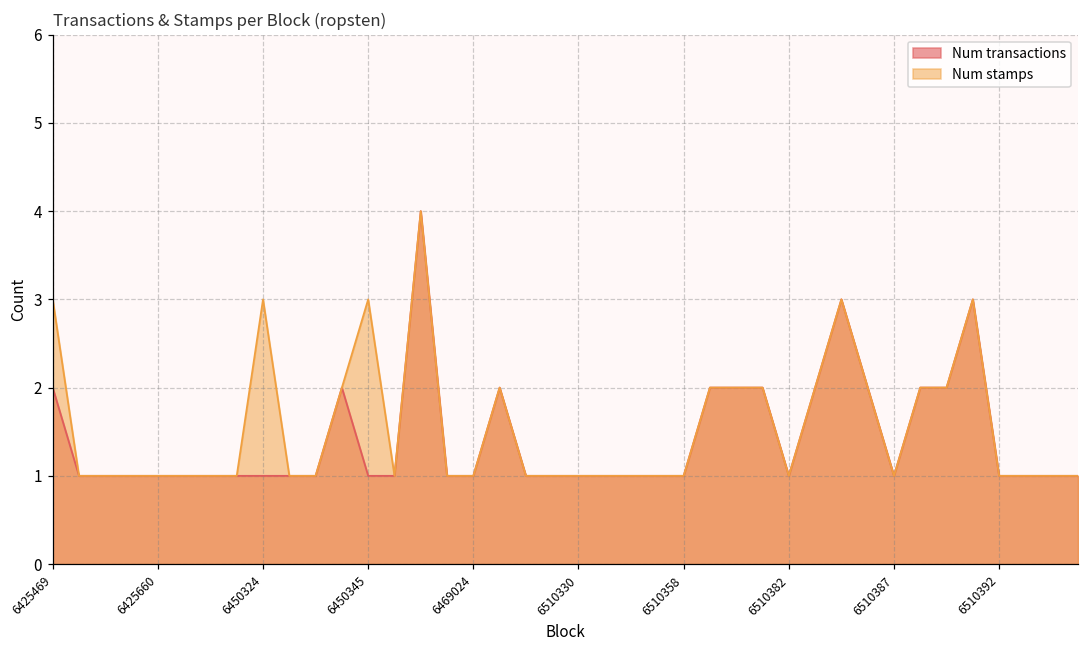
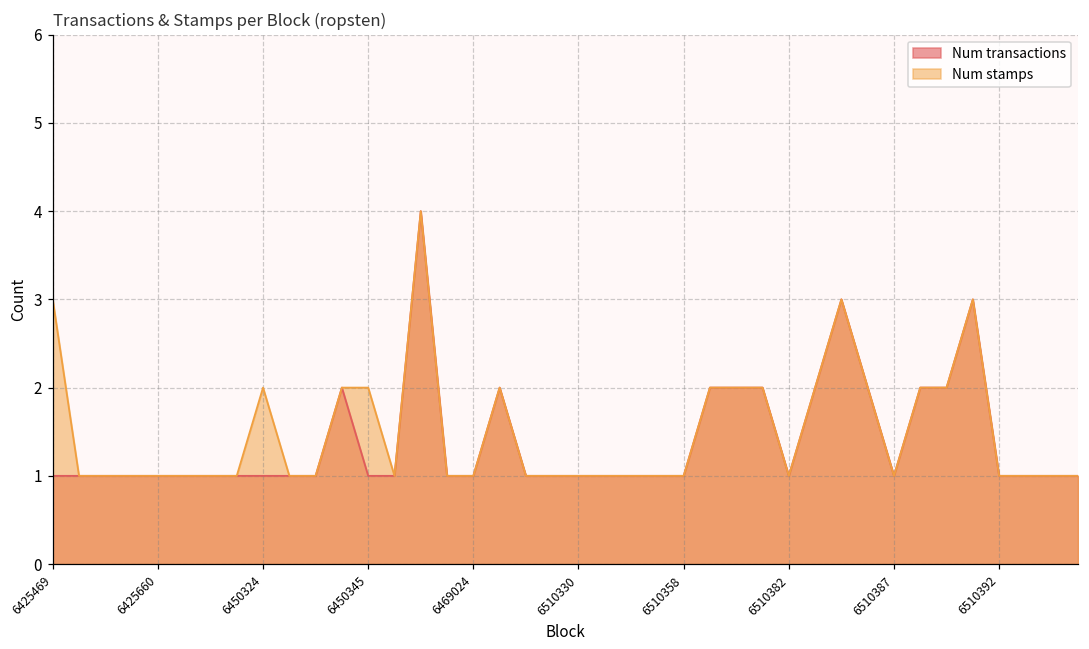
Num transactions, 6425469: 2 -> 1
Num stamps, 6450324: 3 -> 2
Num stamps, 6450345: 3 -> 2
